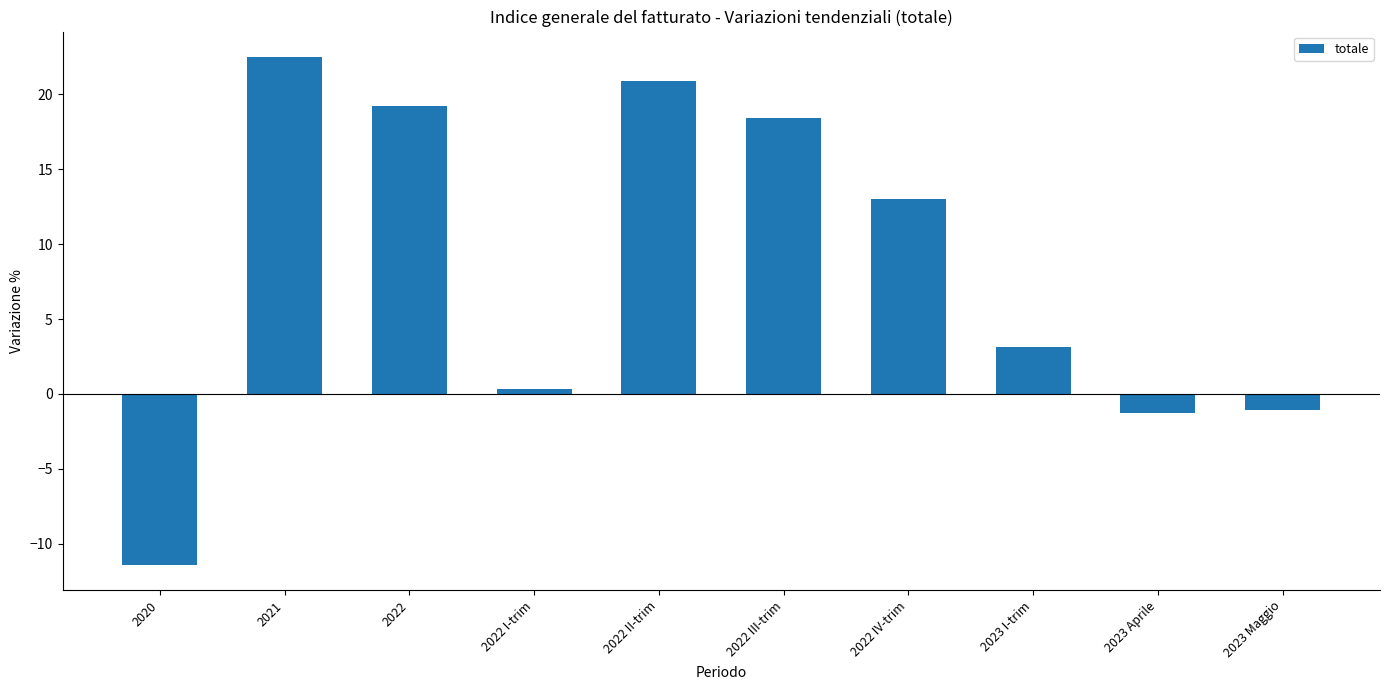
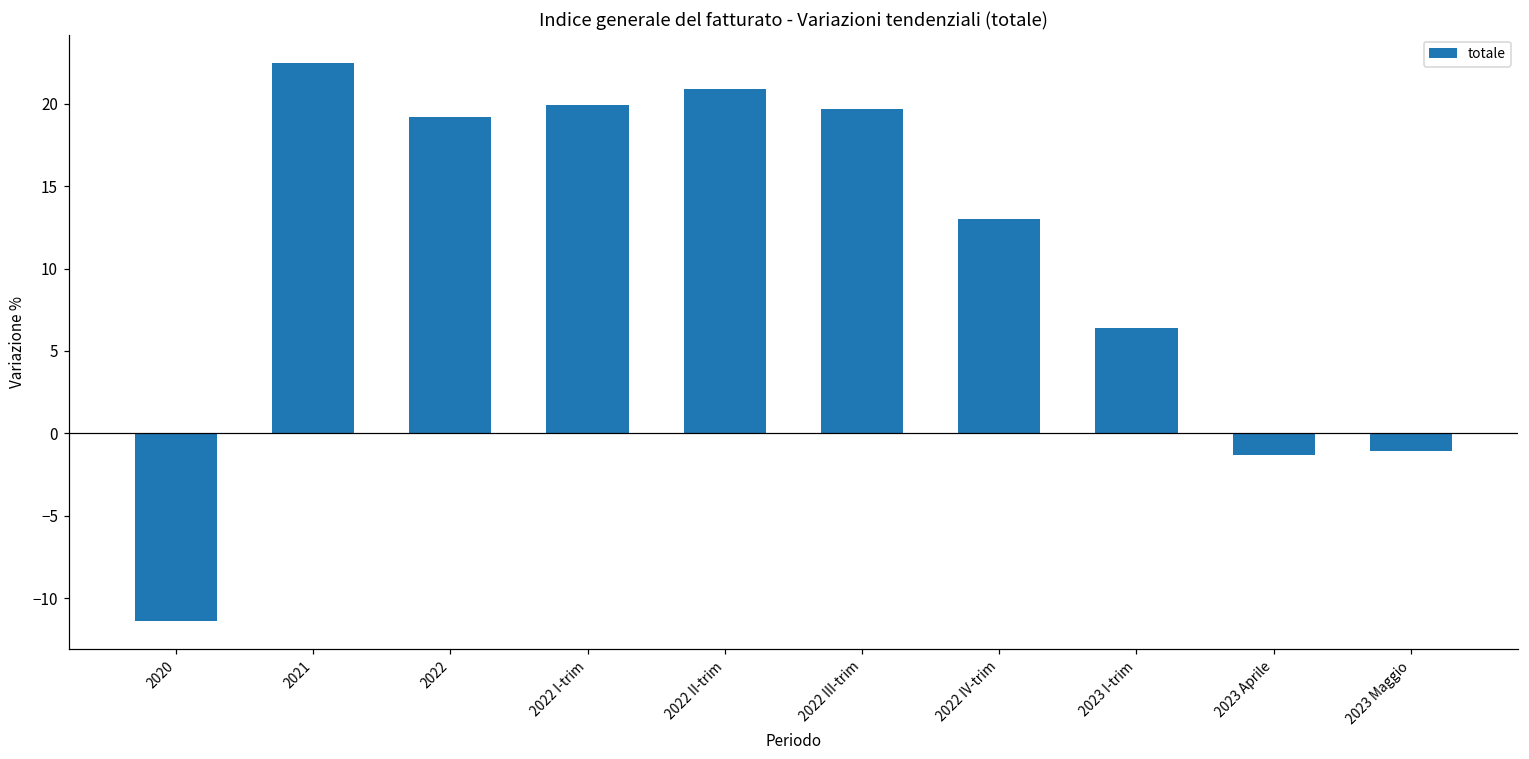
2022 I-trim: 0.3 -> 19.9
2022 III-trim: 18.4 -> 19.7
2023 I-trim: 3.1 -> 6.4
